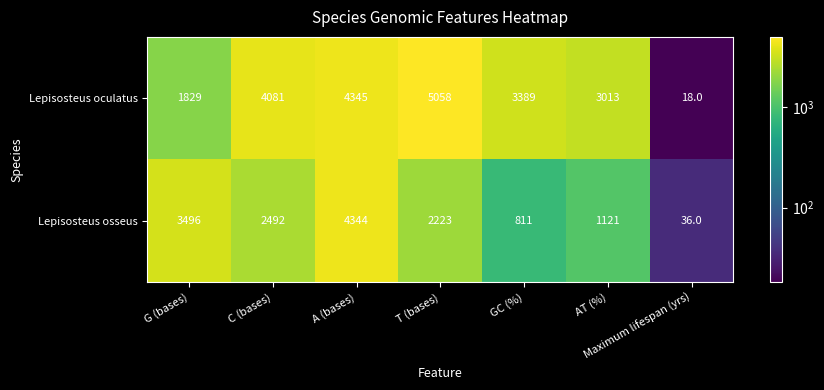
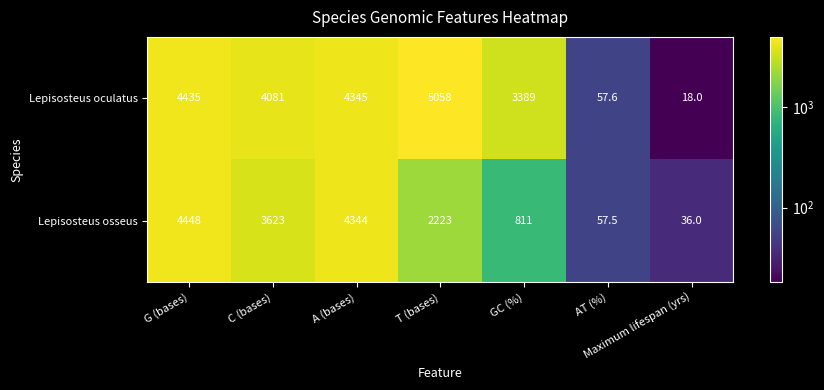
Lepisosteus oculatus, G (bases): 1829 -> 4435
Lepisosteus oculatus, AT (%): 3013 -> 57.6
Lepisosteus osseus, G (bases): 3496 -> 4448
Lepisosteus osseus, C (bases): 2492 -> 3623
Lepisosteus osseus, AT (%): 1121 -> 57.5
